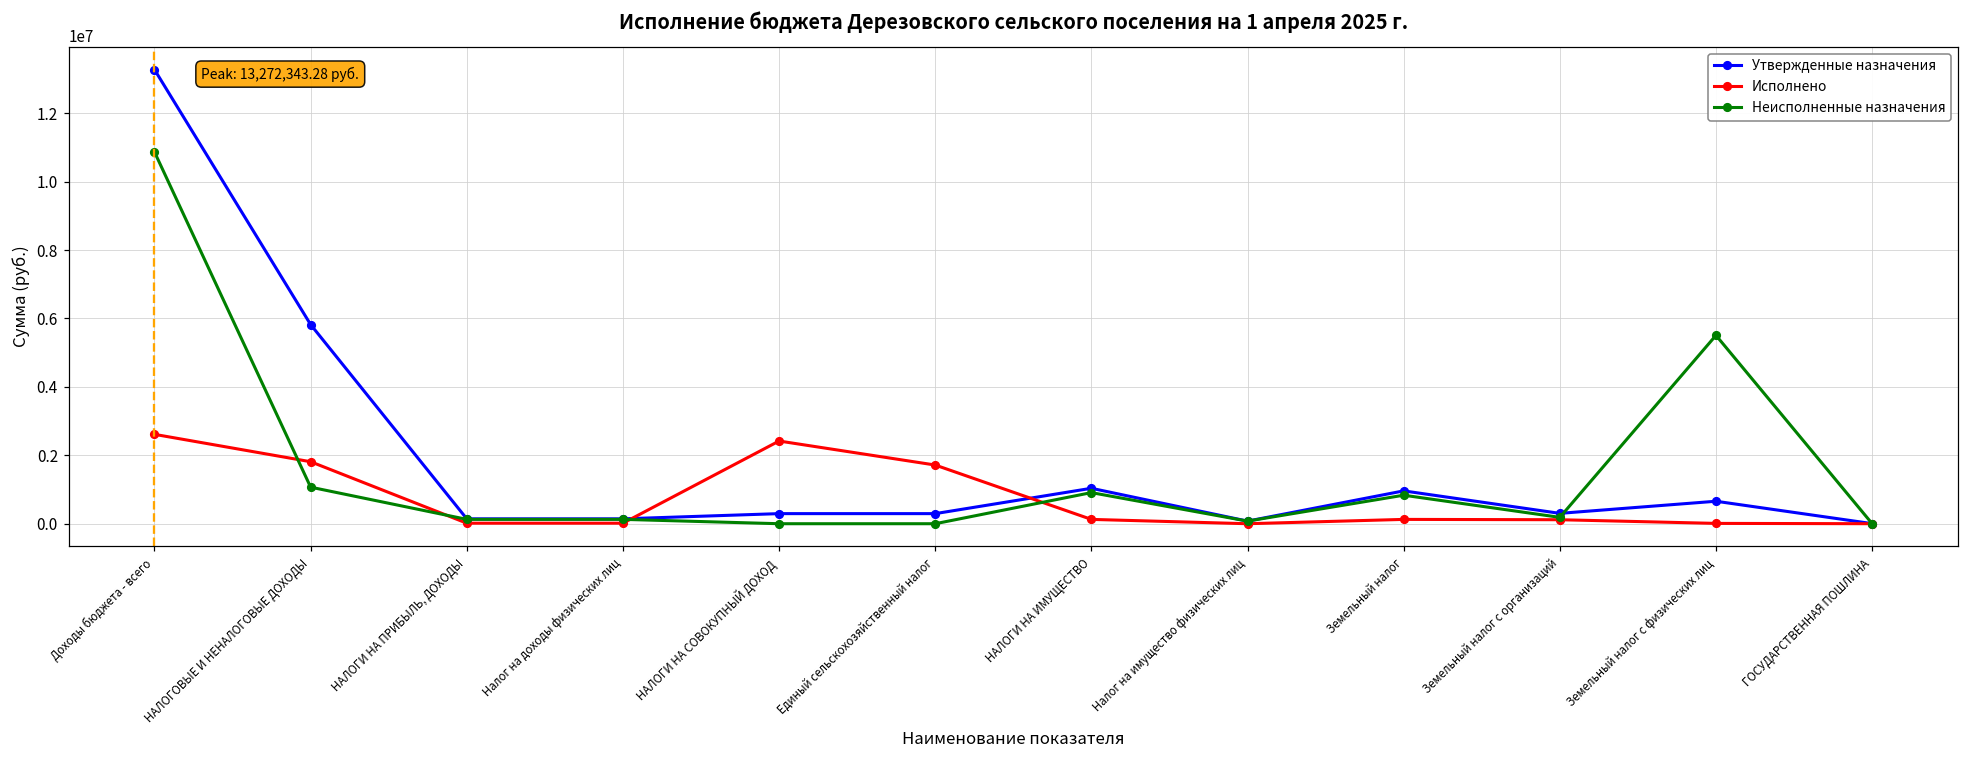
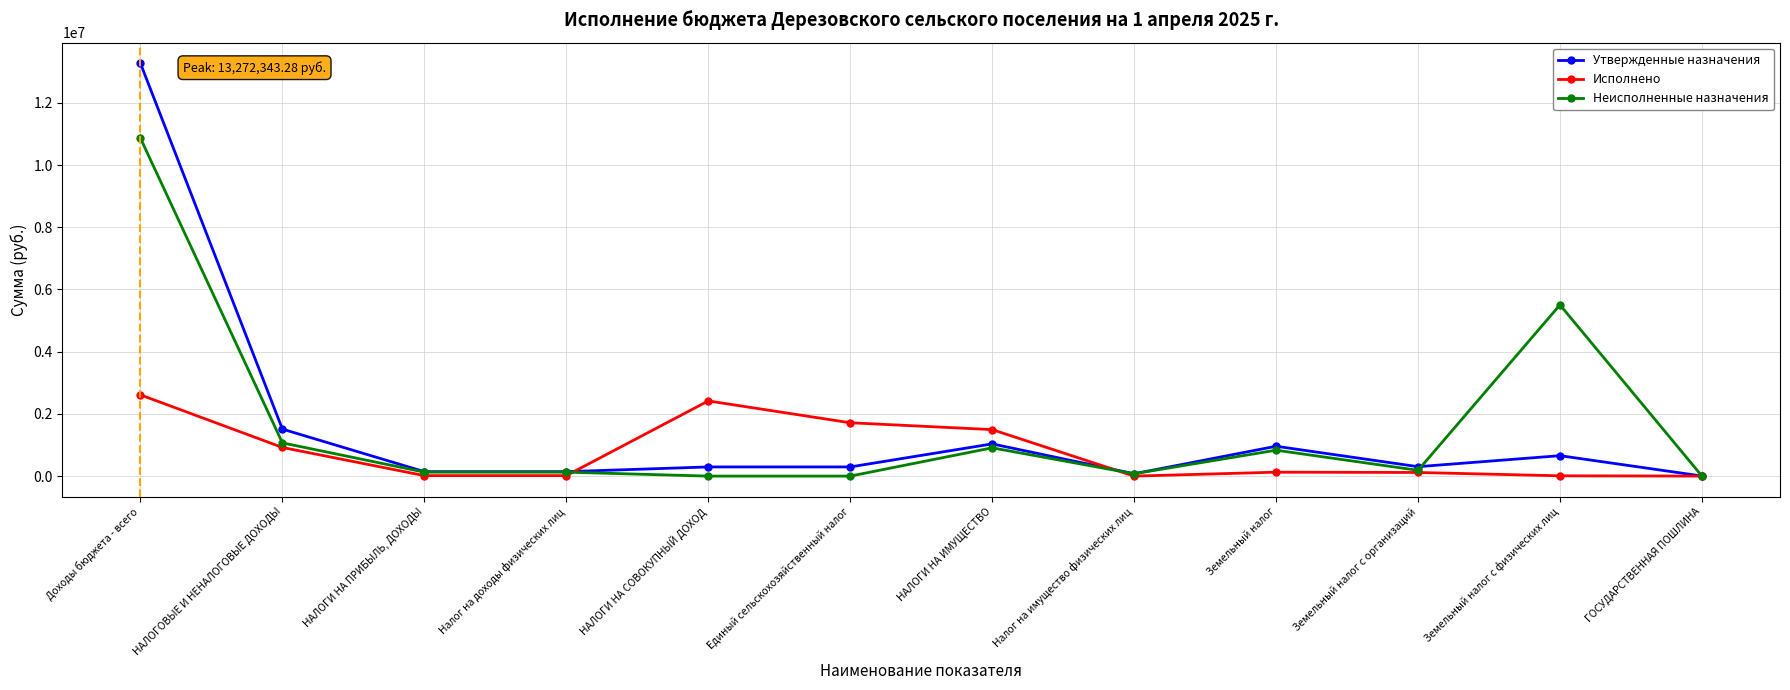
Утвержденные назначения, НАЛОГОВЫЕ И НЕНАЛОГОВЫЕ ДОХОДЫ: 5800000 -> 1500000
Исполнено, НАЛОГОВЫЕ И НЕНАЛОГОВЫЕ ДОХОДЫ: 1800000 -> 900000
Исполнено, НАЛОГИ НА ИМУЩЕСТВО: 100000 -> 1500000
